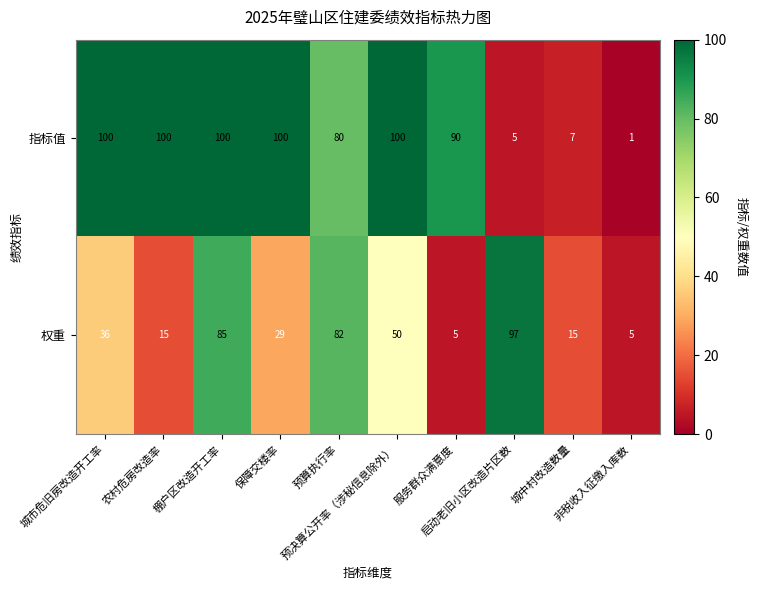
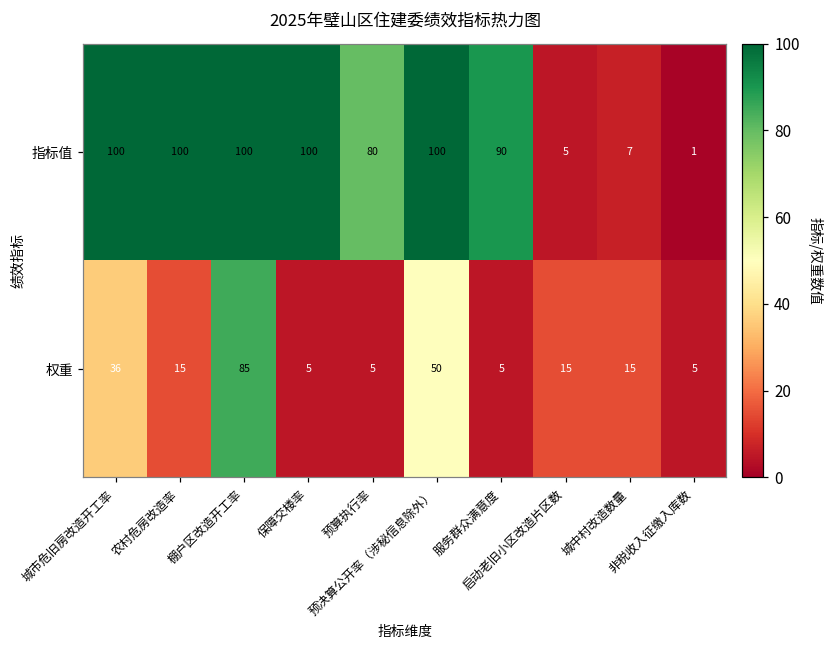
权重, 保障交楼率: 29 -> 5
权重, 预算执行率: 82 -> 5
权重, 启动老旧小区改造片区数: 97 -> 15
